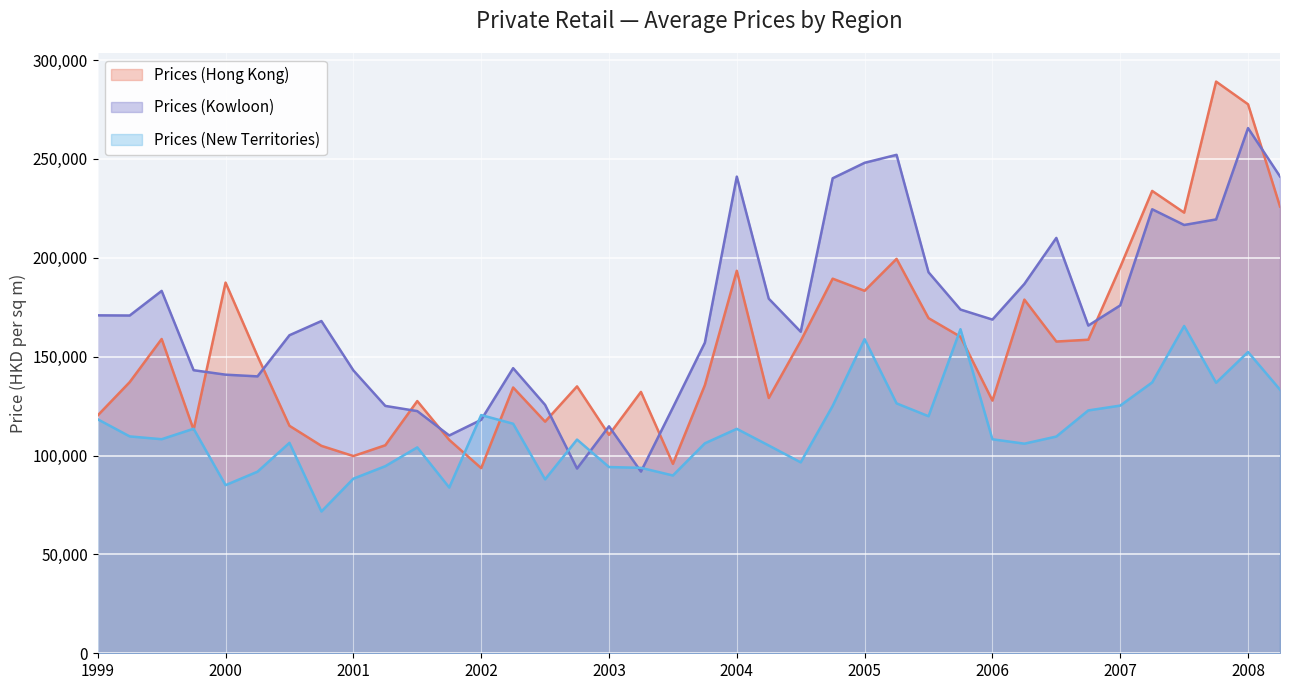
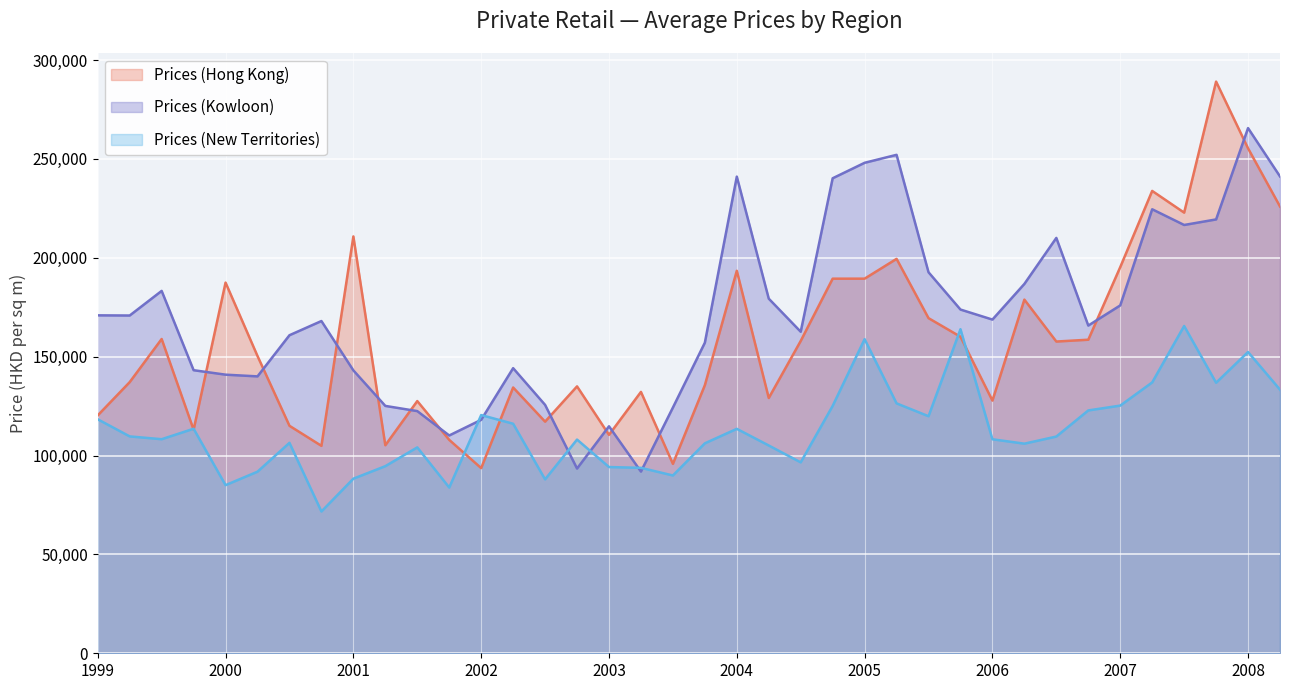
Prices (Hong Kong), 2001: 100,000 -> 211,000
Prices (Hong Kong), 2005: 183,000 -> 189,000
Prices (Hong Kong), 2008: 278,000 -> 255,000
